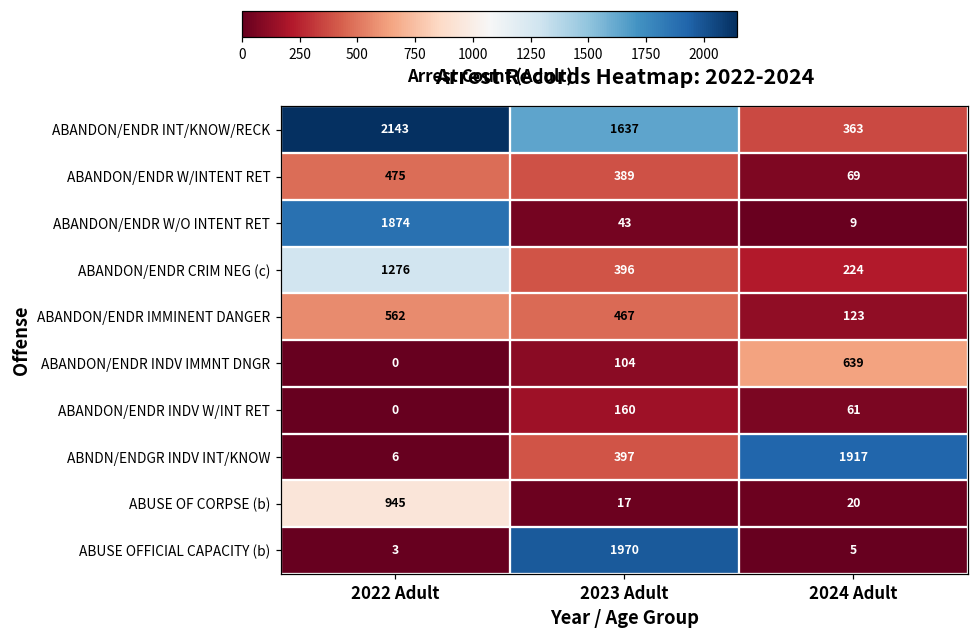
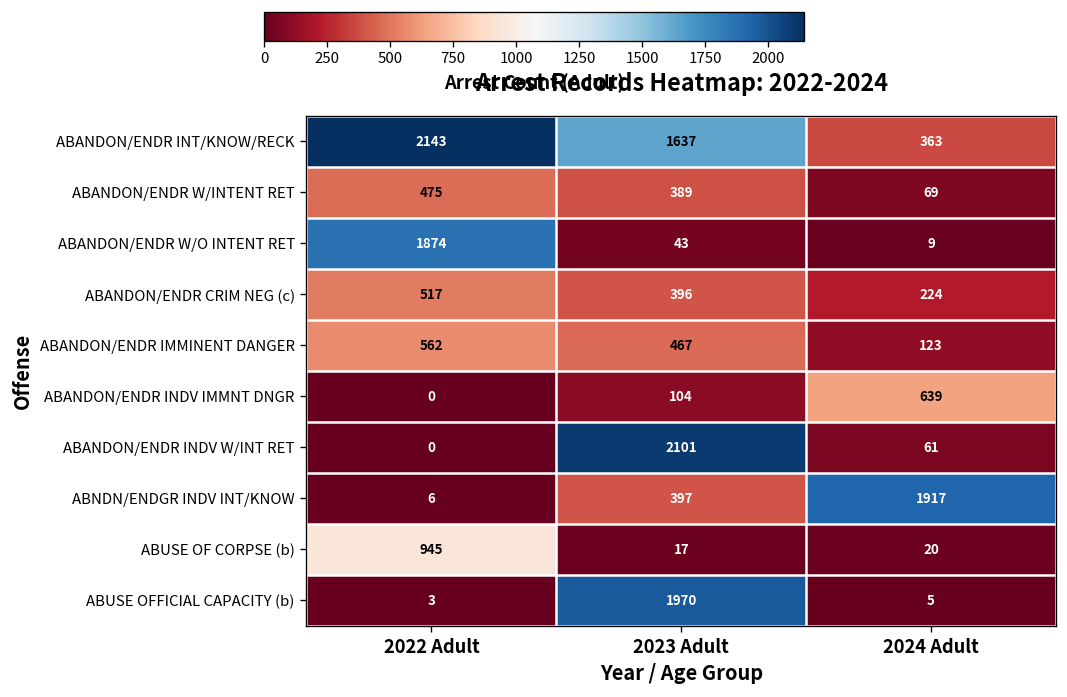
ABANDON/ENDR CRIM NEG (c), 2022 Adult: 1276 -> 517
ABANDON/ENDR INDV W/INT RET, 2023 Adult: 160 -> 2101
